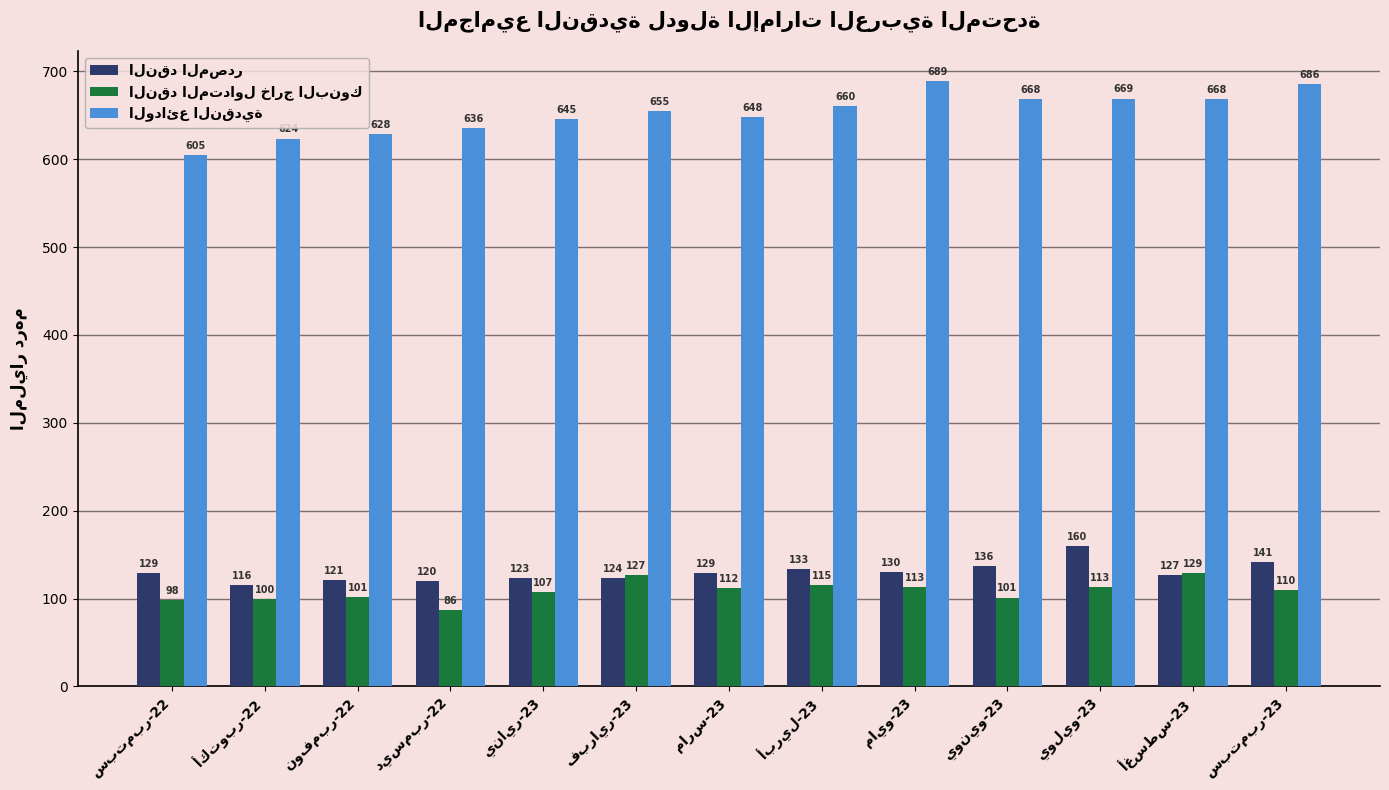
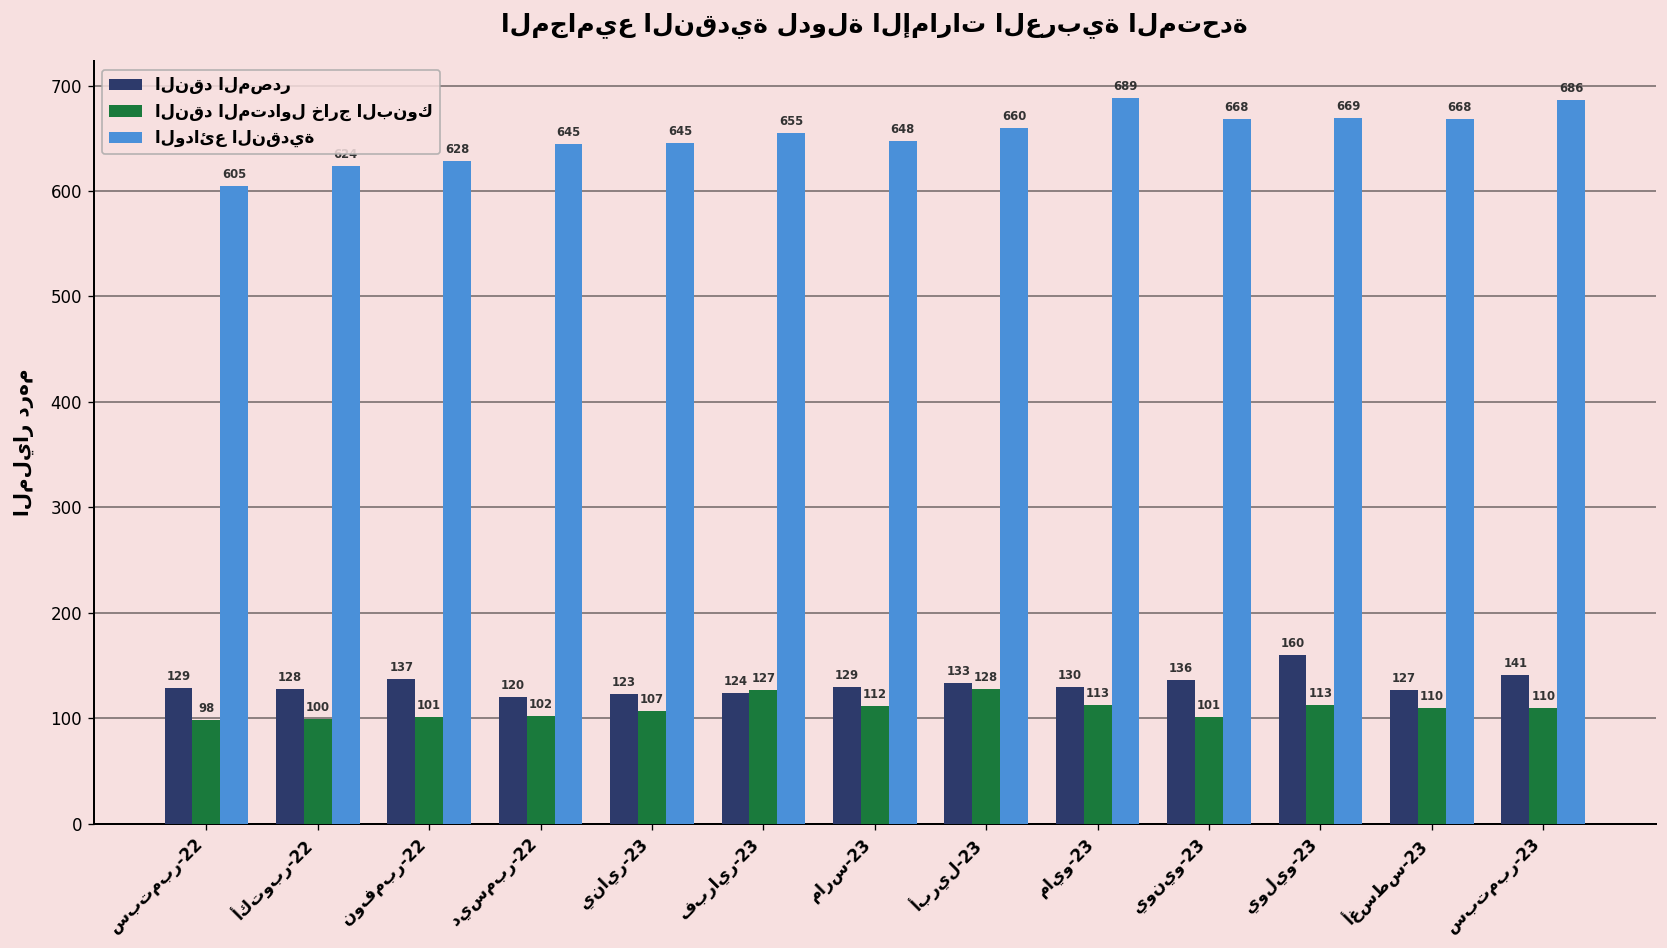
النقد المصدر, أكتوبر-22: 116 -> 128
النقد المصدر, نوفمبر-22: 121 -> 137
النقد المتداول خارج البنوك, ديسمبر-22: 86 -> 102
الودائع النقدية, ديسمبر-22: 636 -> 645
النقد المتداول خارج البنوك, أبريل-23: 115 -> 128
النقد المتداول خارج البنوك, أغسطس-23: 129 -> 110
